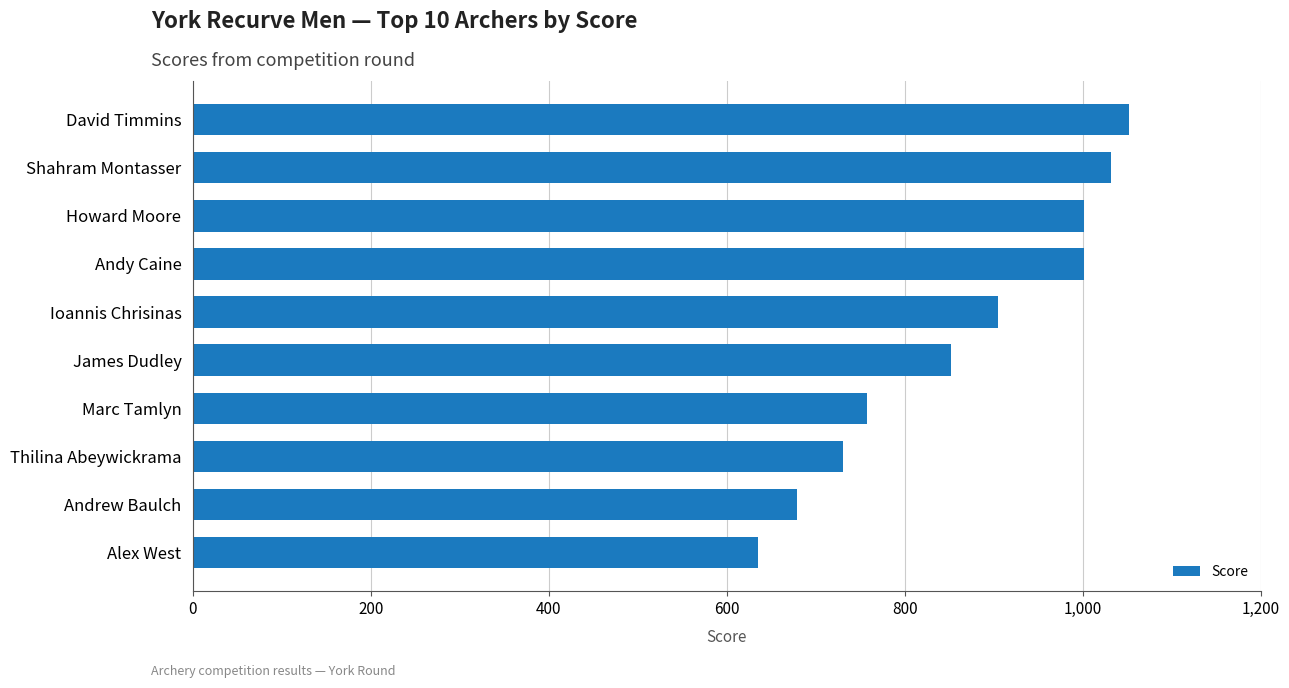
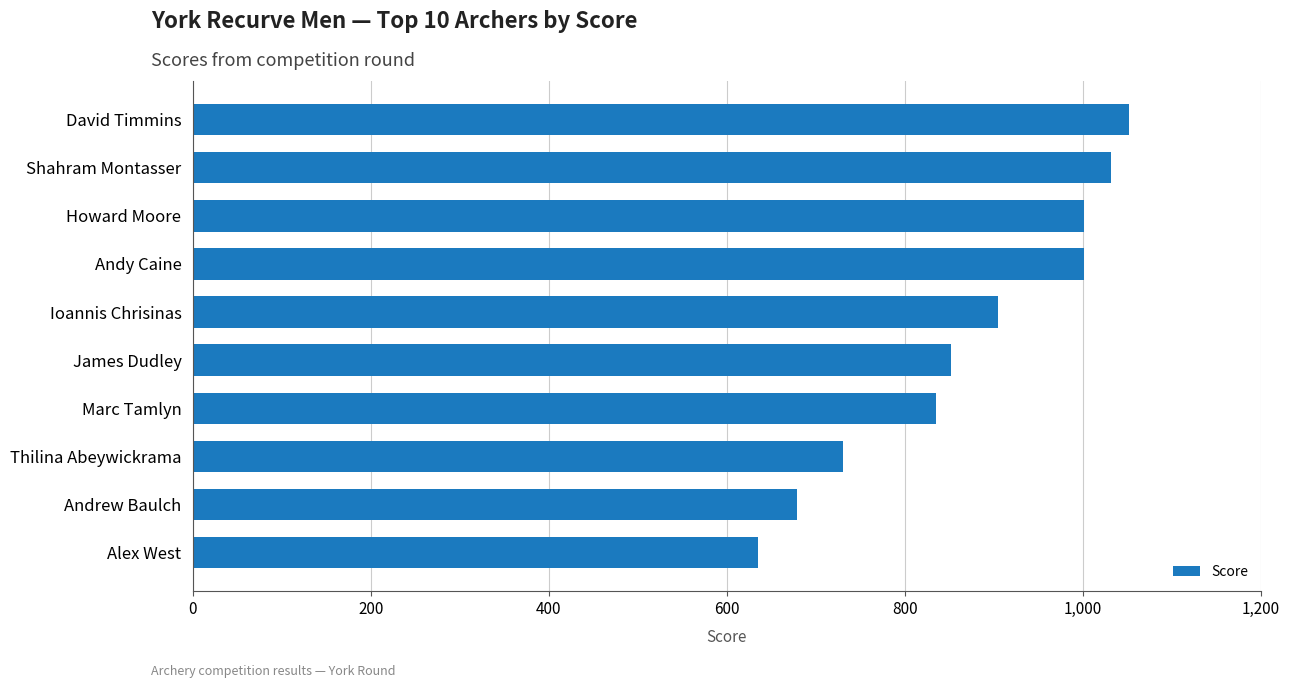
Marc Tamlyn: 760 -> 840
